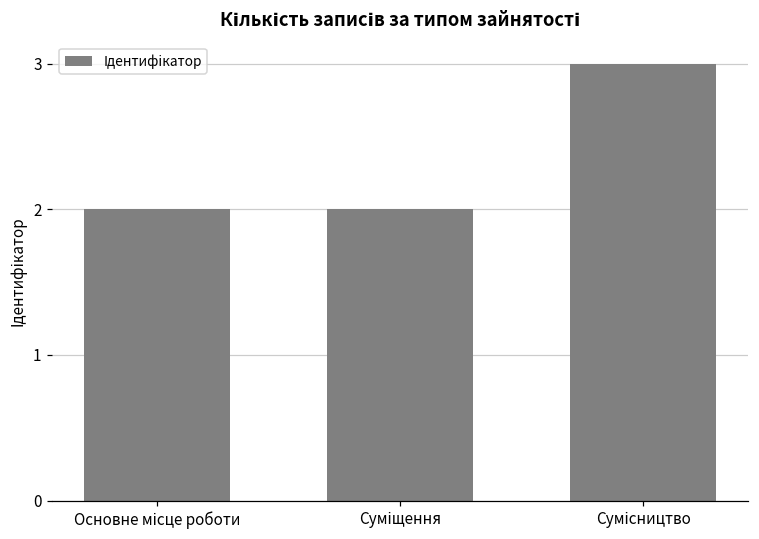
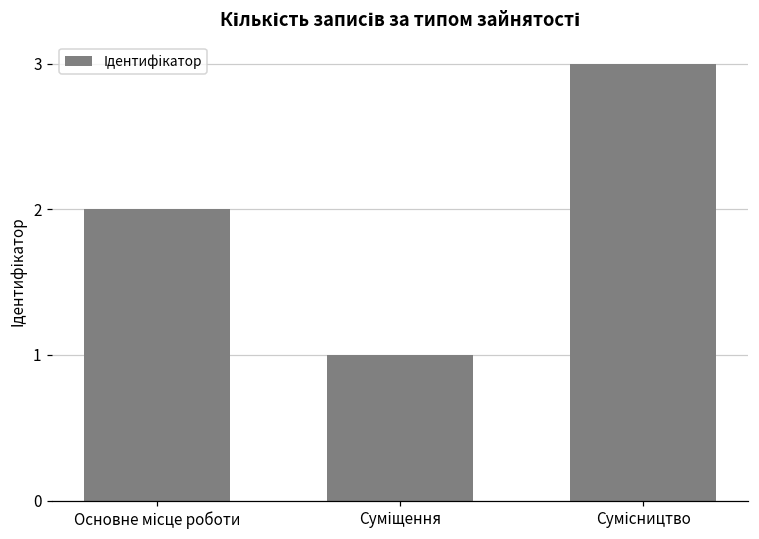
Суміщення: 2 -> 1
